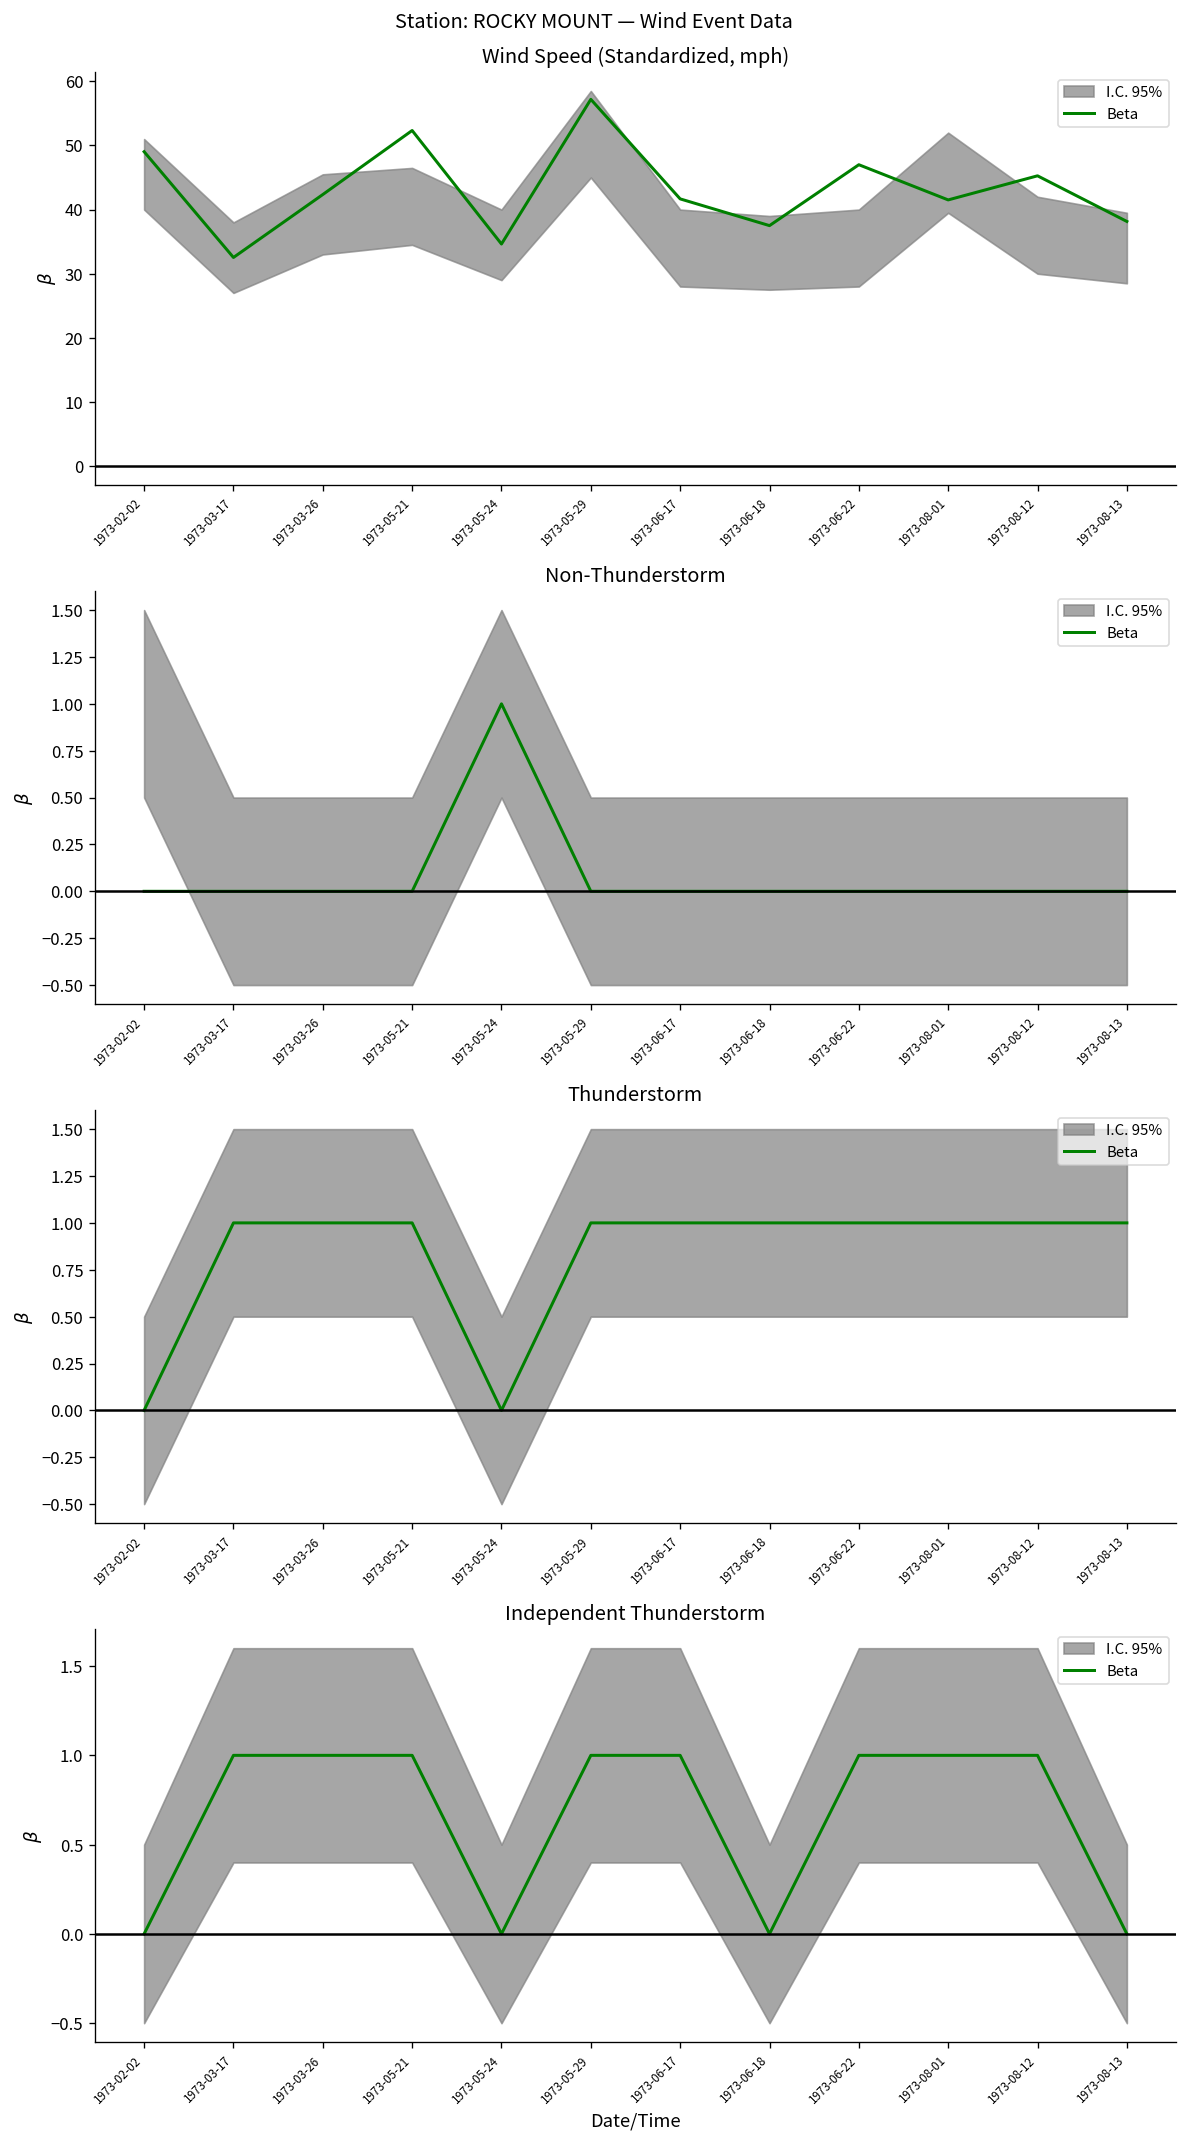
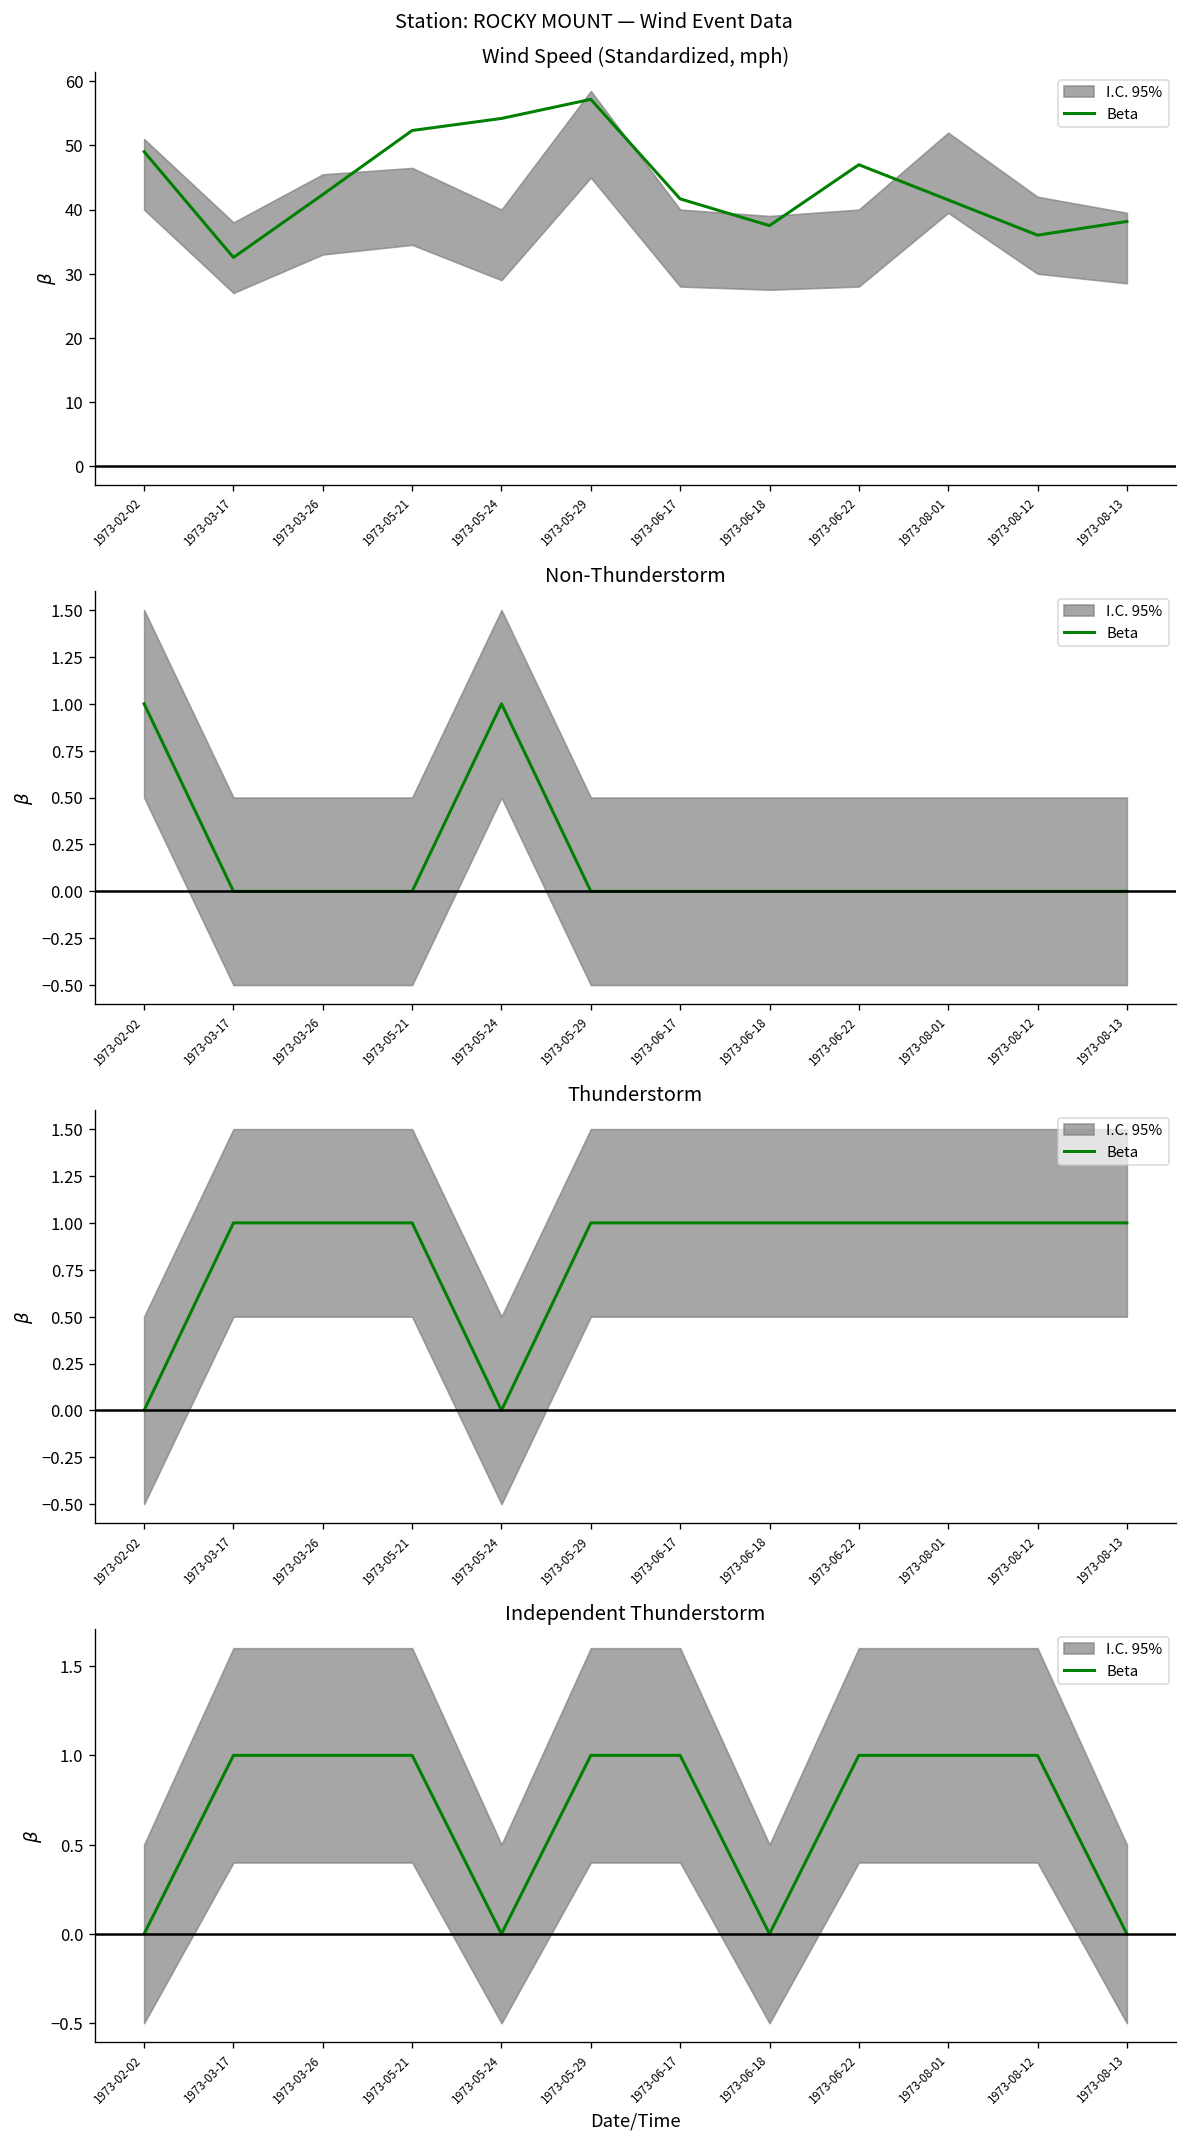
Wind Speed (Standardized, mph), Beta, 1973-05-24: 35 -> 54
Wind Speed (Standardized, mph), Beta, 1973-08-12: 45 -> 36
Non-Thunderstorm, Beta, 1973-02-02: 0 -> 1
